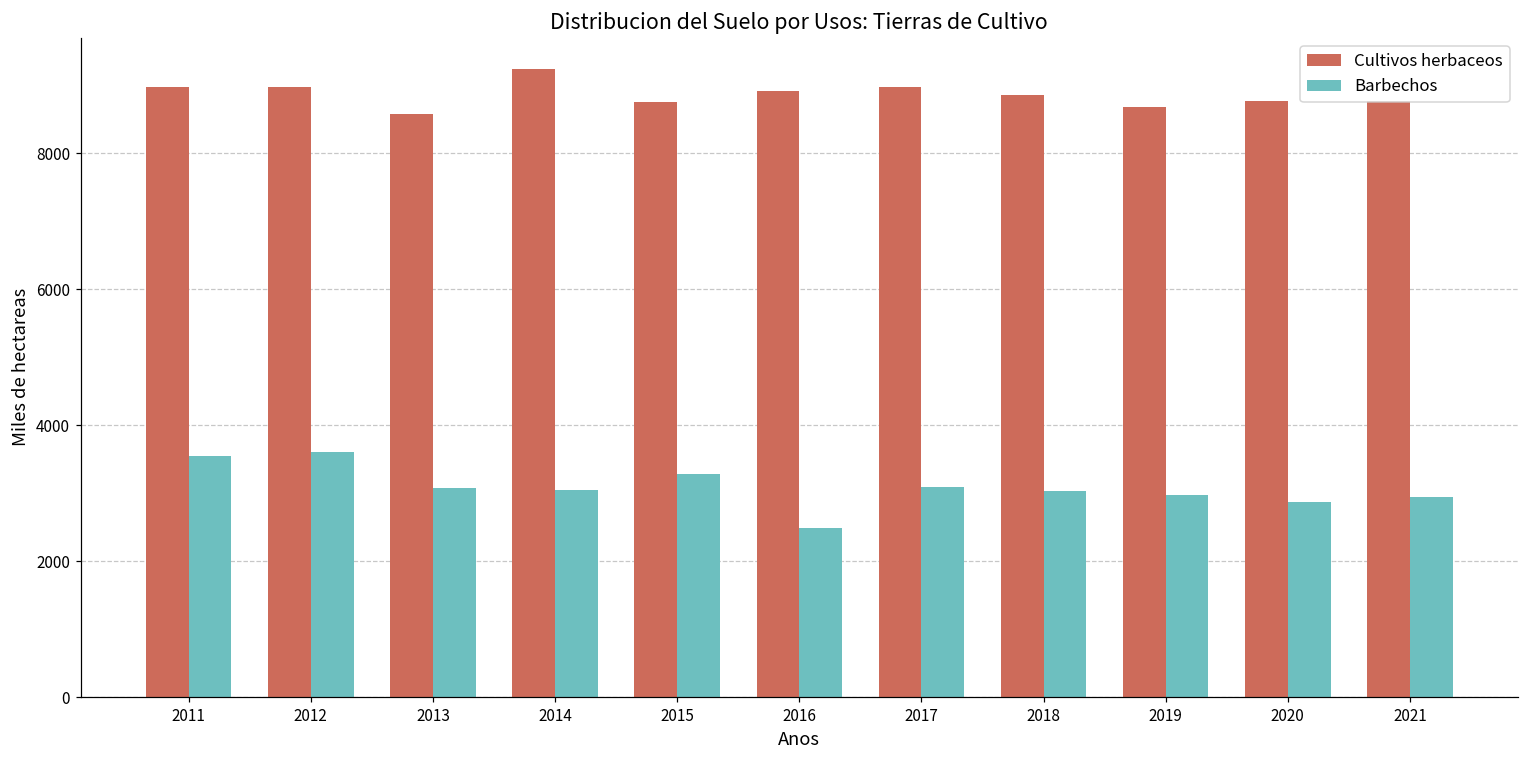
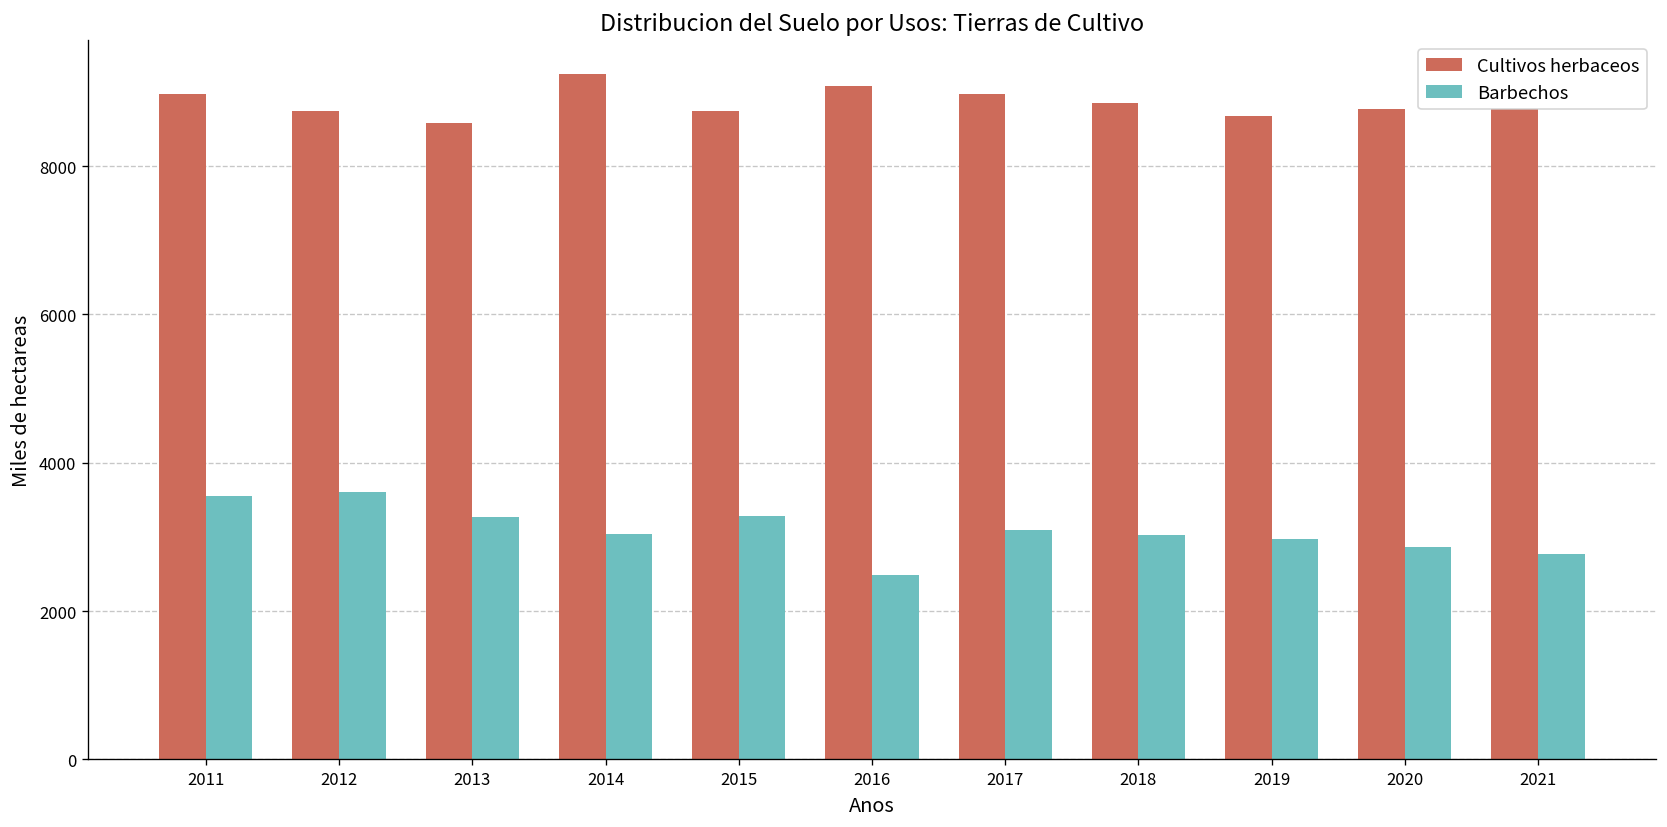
Cultivos herbaceos, 2012: 9000 -> 8700
Barbechos, 2013: 3100 -> 3300
Cultivos herbaceos, 2016: 8900 -> 9100
Barbechos, 2021: 2900 -> 2800
